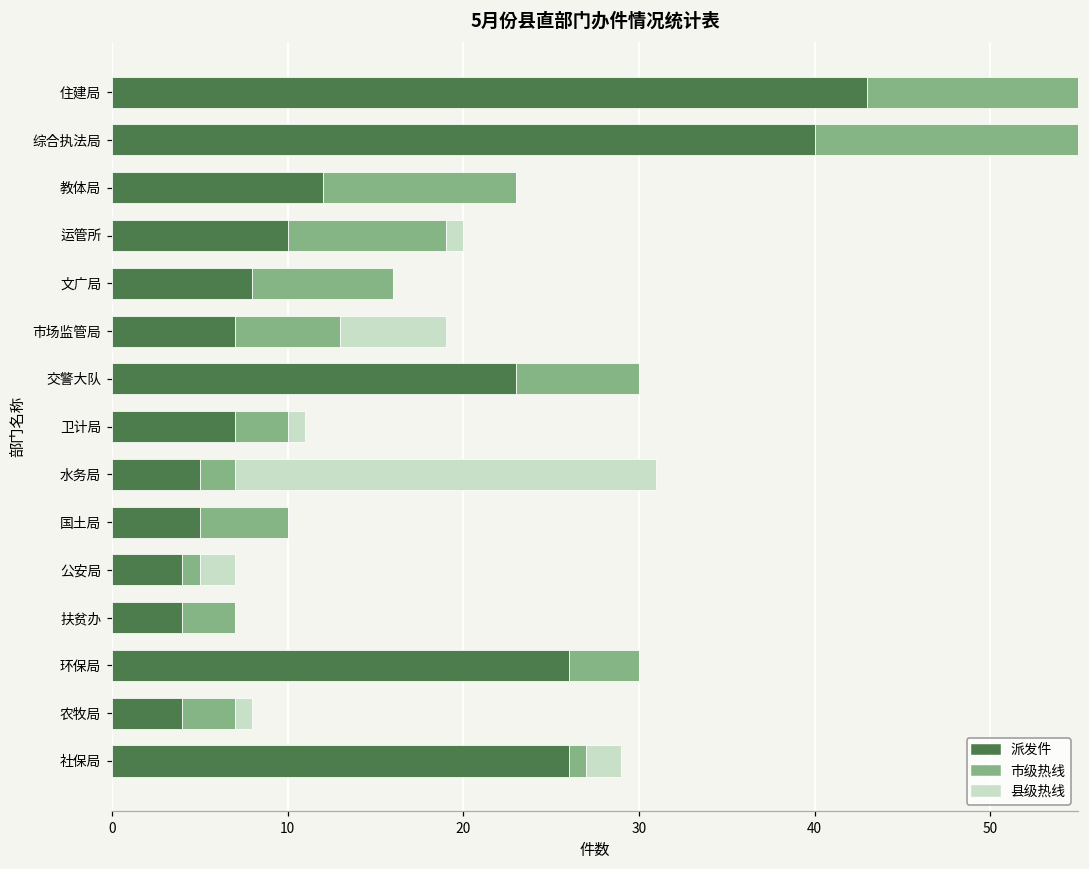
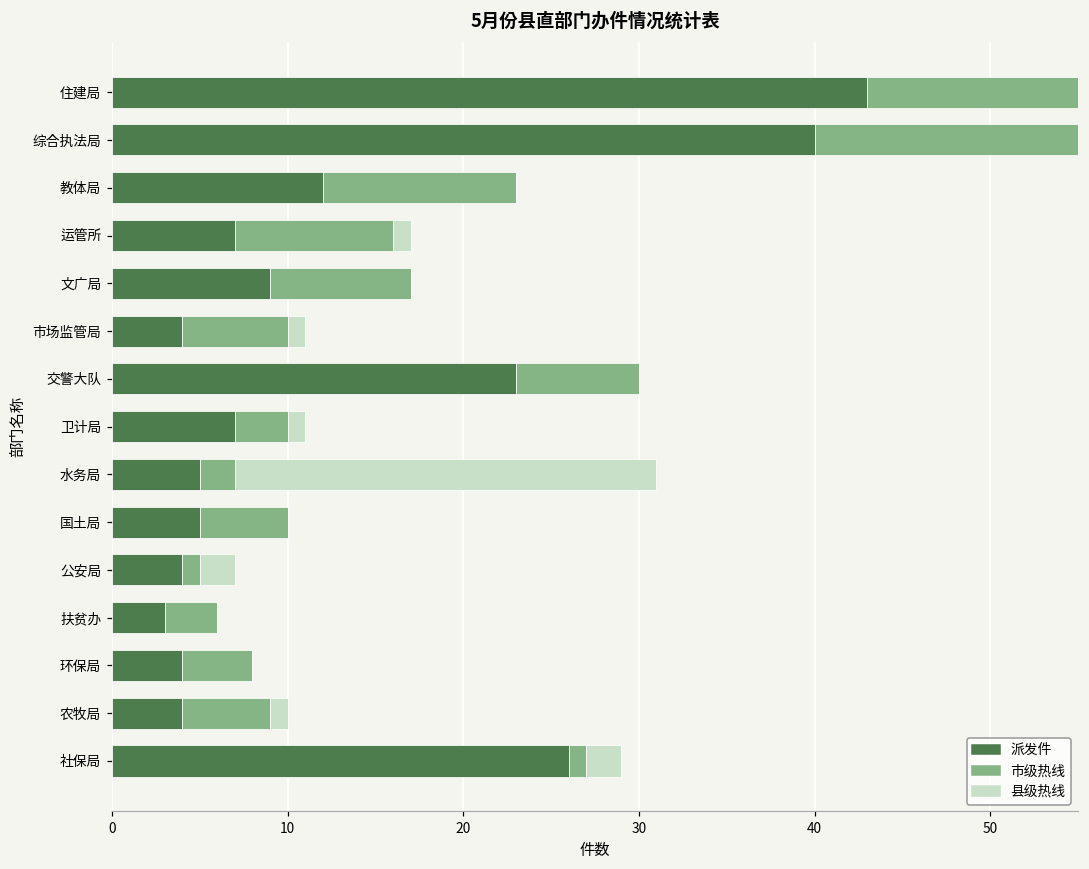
派发件, 运管所: 10 -> 7
派发件, 文广局: 8 -> 9
派发件, 市场监管局: 7 -> 4
县级热线, 市场监管局: 6 -> 1
派发件, 扶贫办: 4 -> 3
派发件, 环保局: 26 -> 4
市级热线, 农牧局: 3 -> 5
